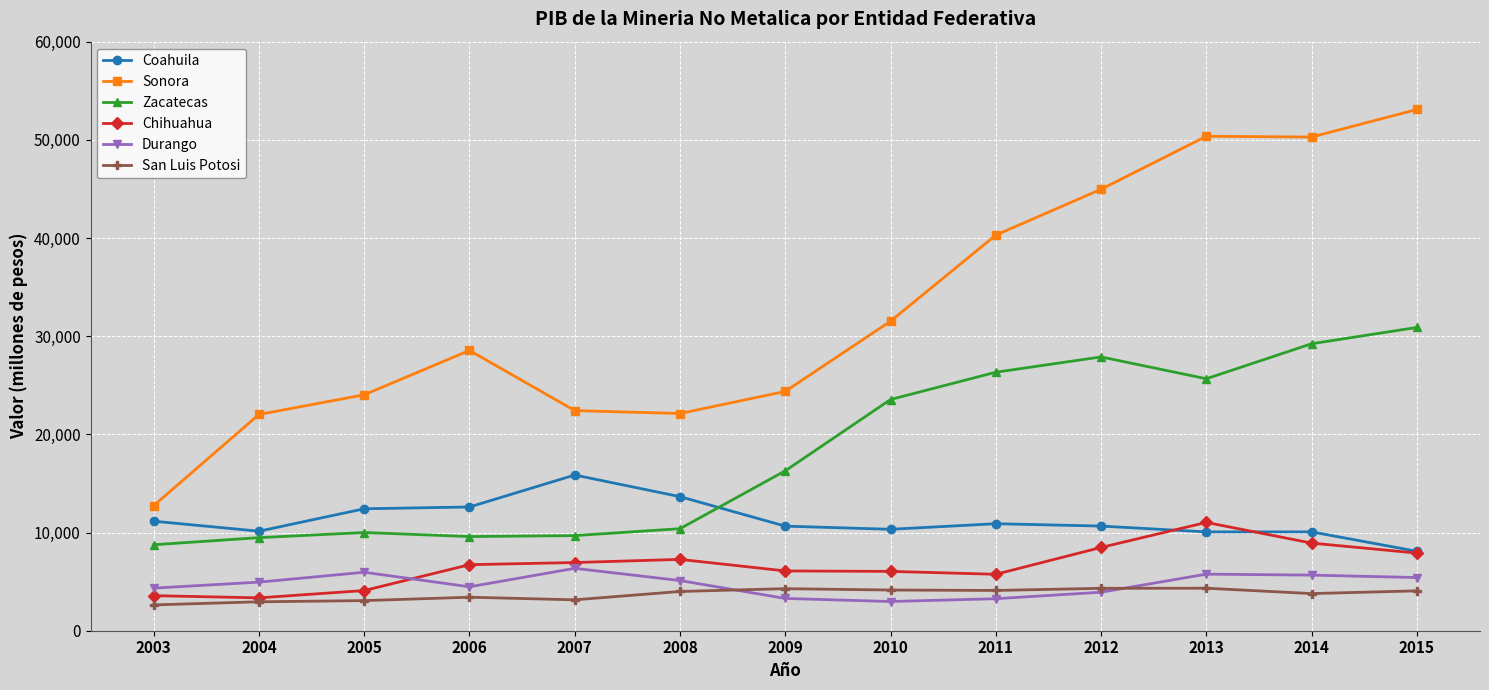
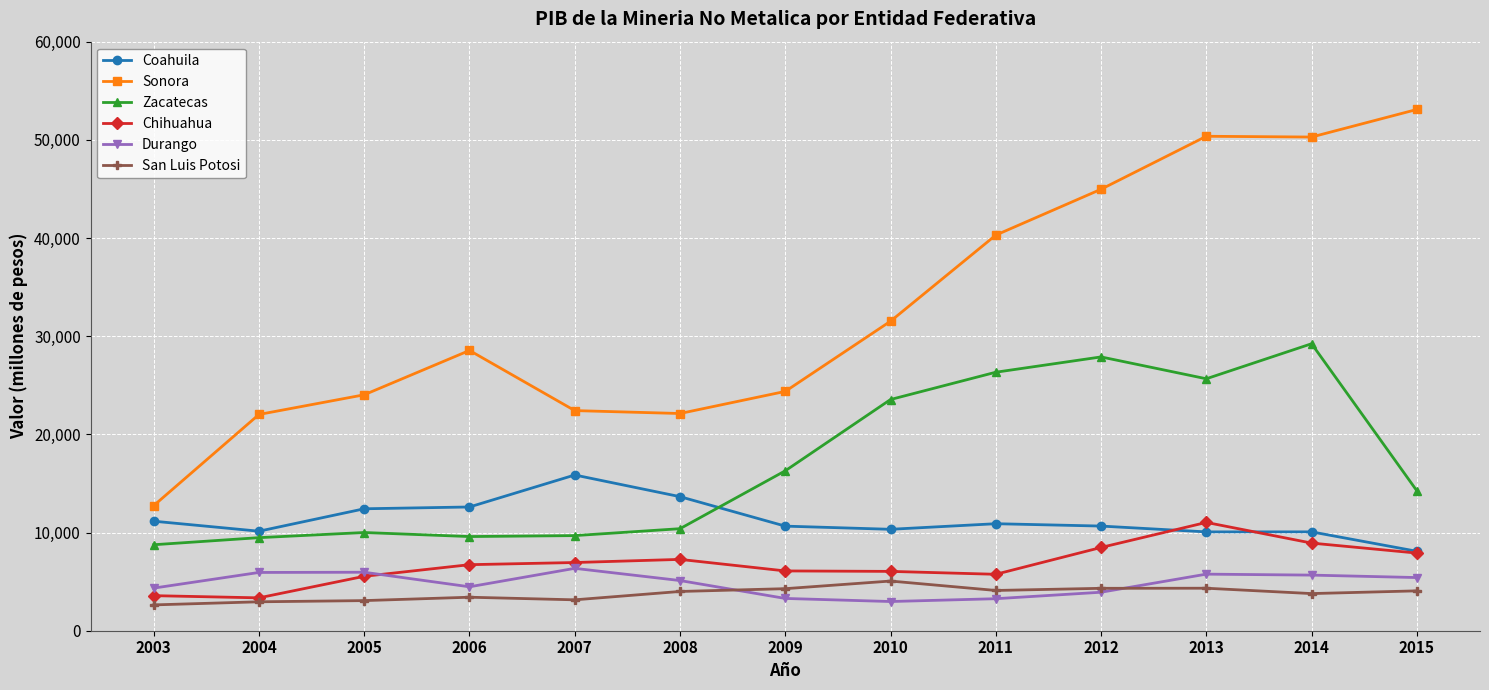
Durango, 2004: 5,000 -> 6,000
Chihuahua, 2005: 4,000 -> 6,000
San Luis Potosi, 2010: 4,000 -> 5,000
Zacatecas, 2015: 31,000 -> 14,000
